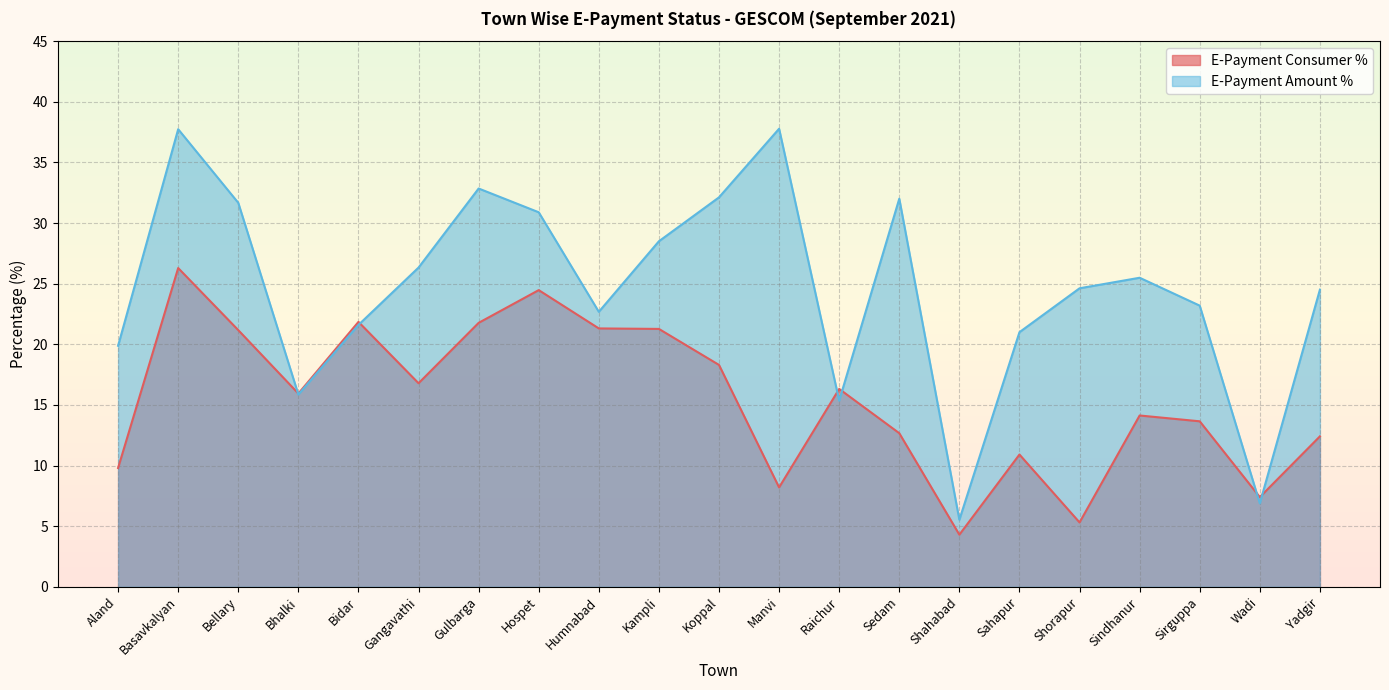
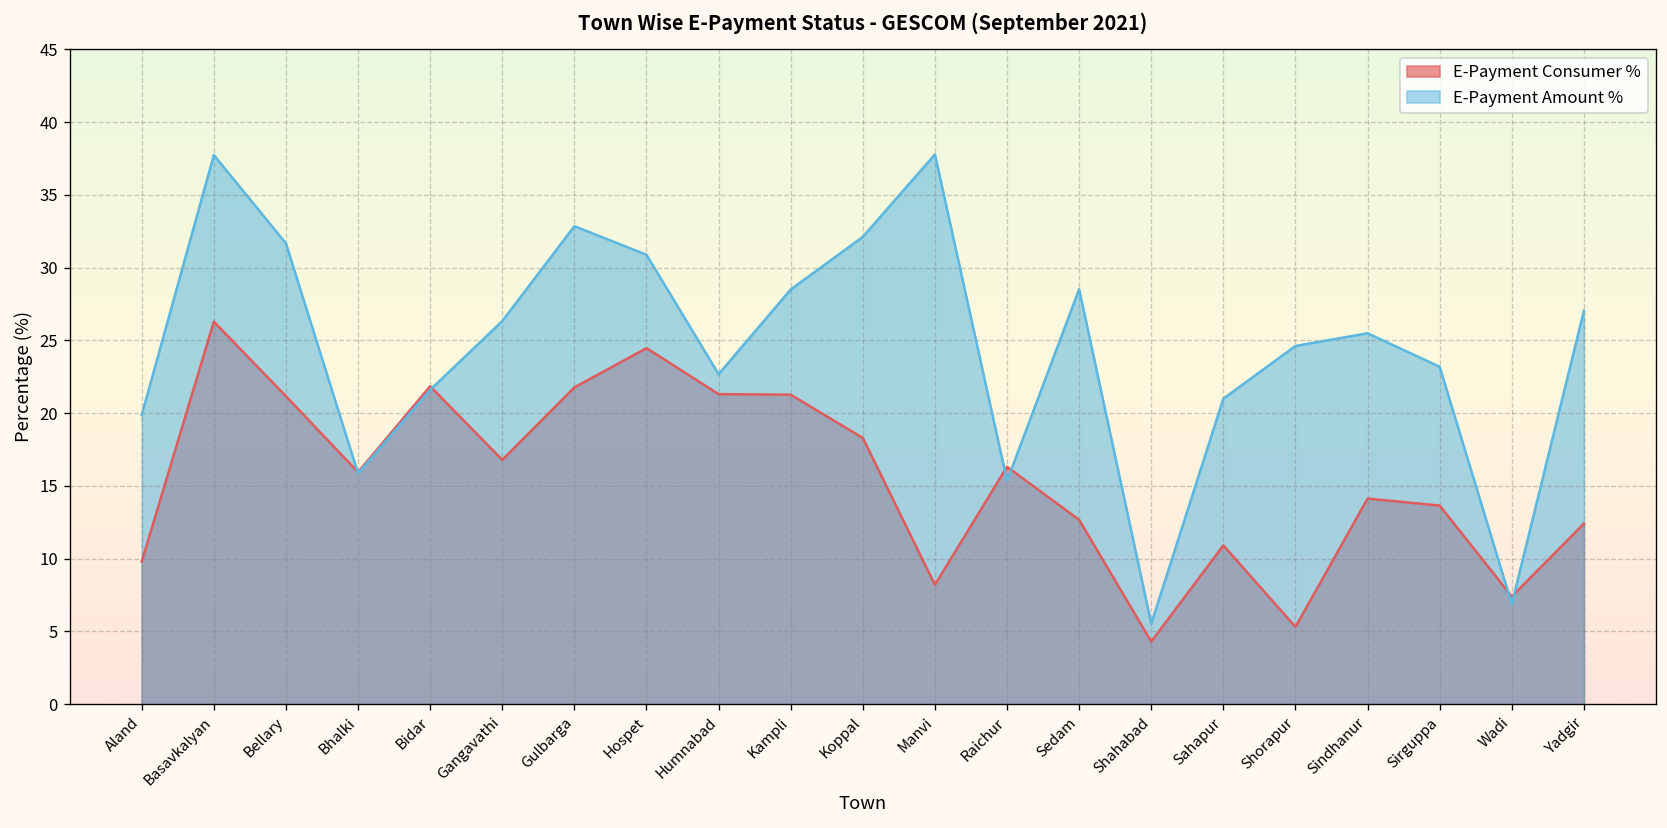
E-Payment Amount %, Sedam: 32.0 -> 28.5
E-Payment Amount %, Yadgir: 24.5 -> 27.0
